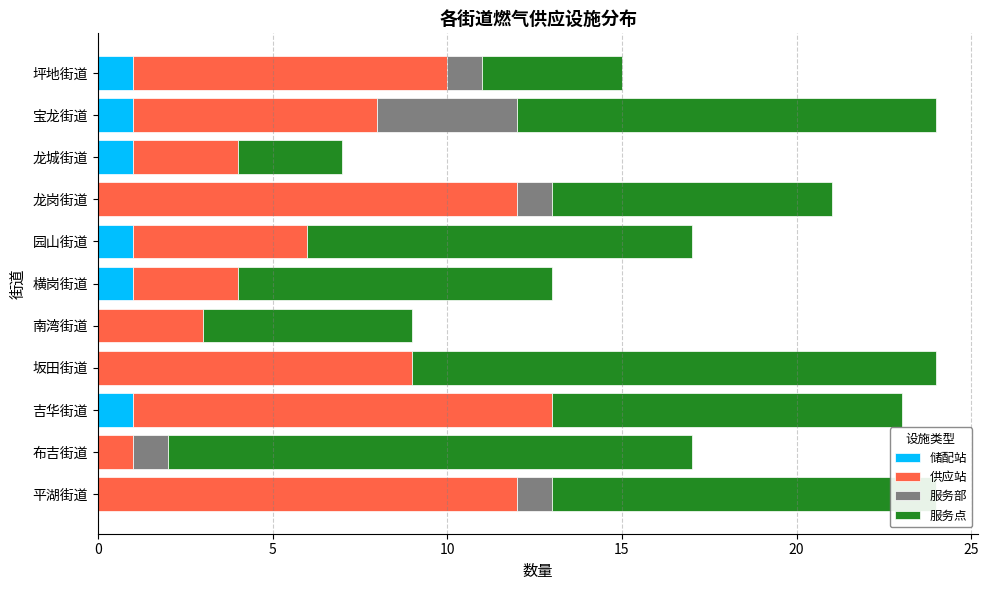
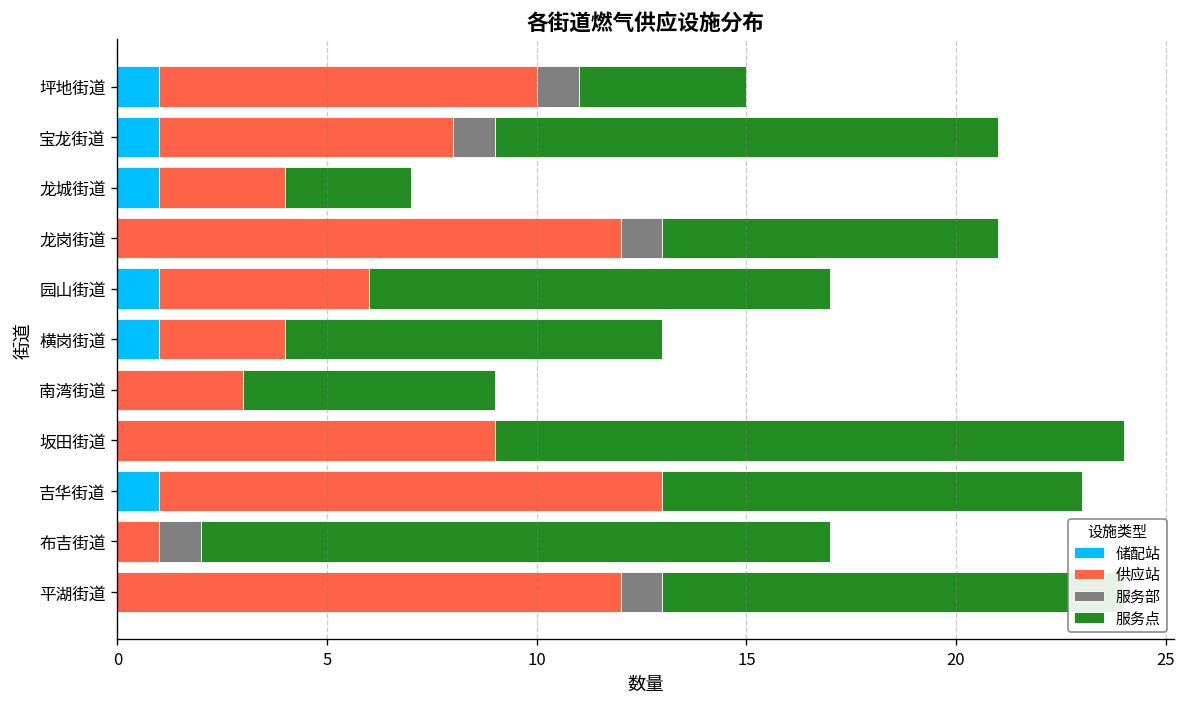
服务部, 宝龙街道: 4 -> 1
